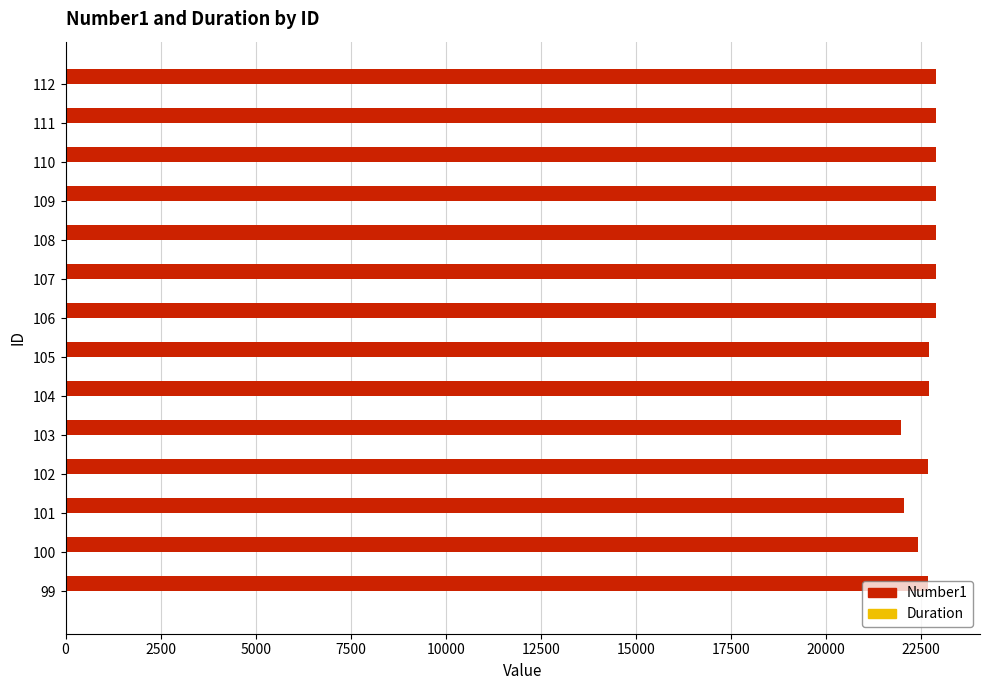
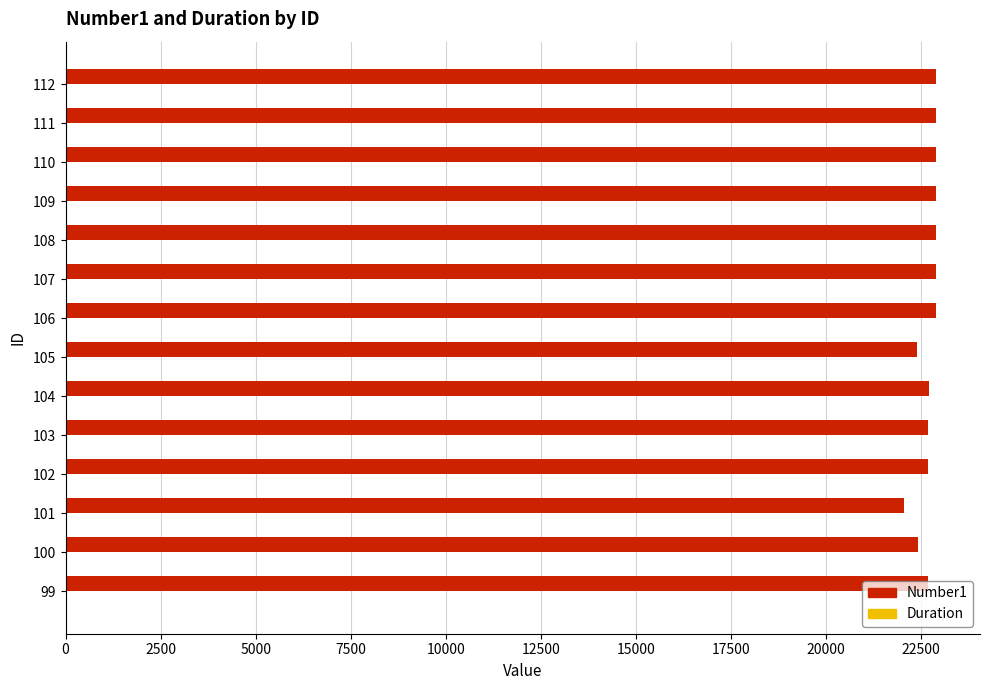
Number1, 105: 22700 -> 22400
Number1, 103: 22000 -> 22700
